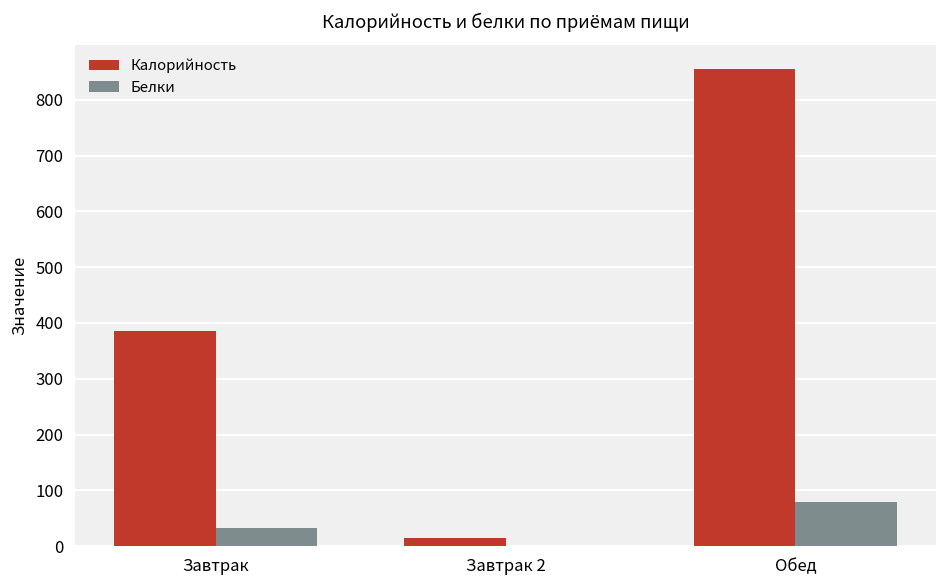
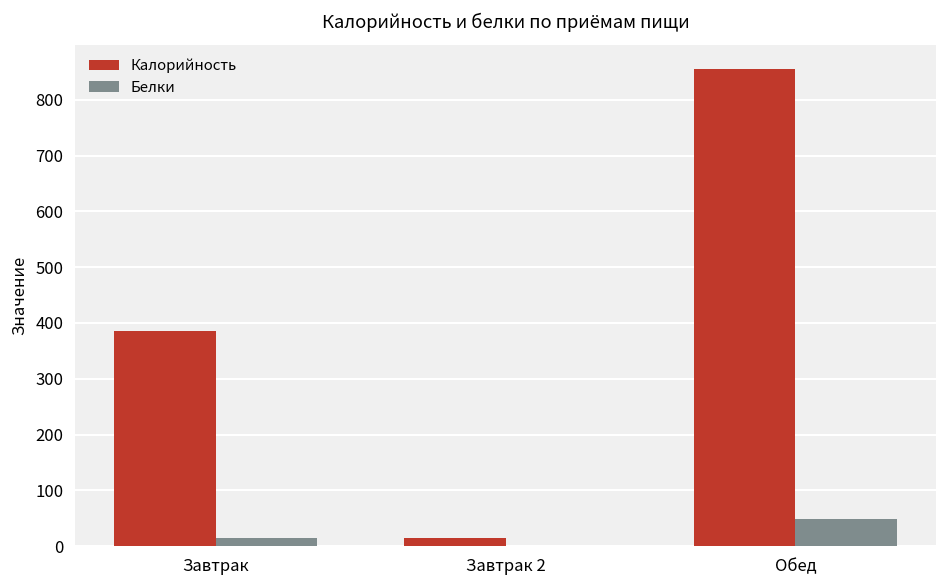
Белки, Завтрак: 30 -> 20
Белки, Обед: 80 -> 50
